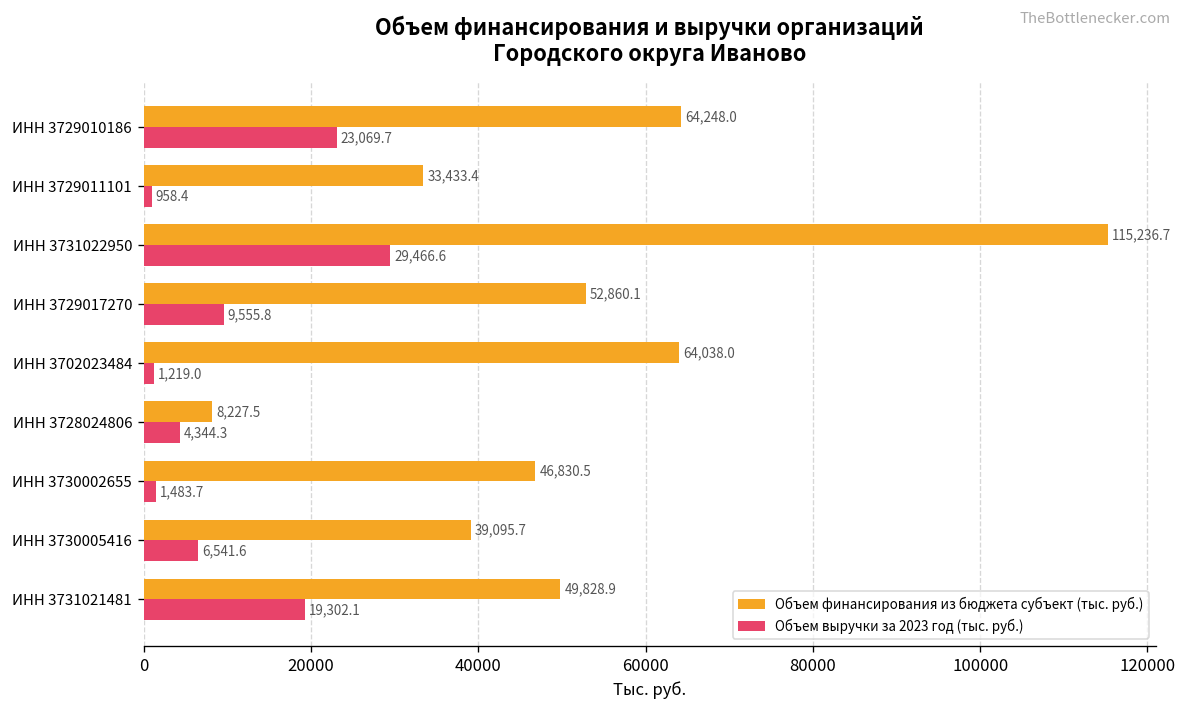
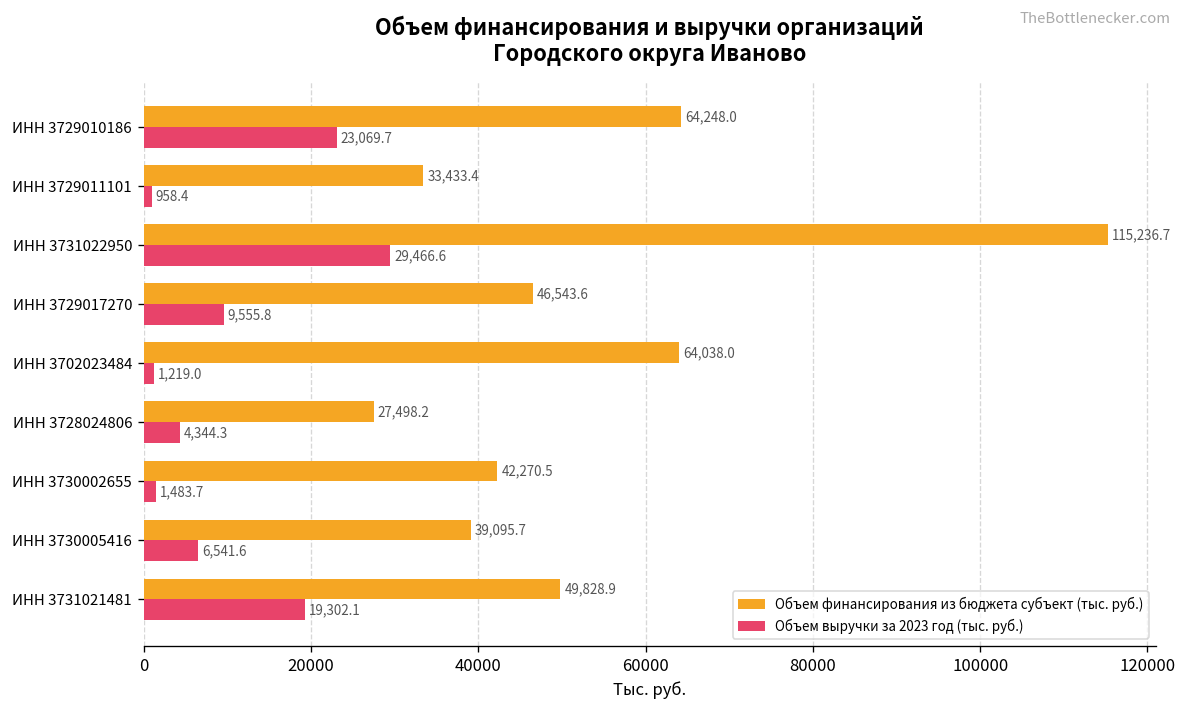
Объем финансирования из бюджета субъект (тыс. руб.), ИНН 3729017270: 52,860.1 -> 46,543.6
Объем финансирования из бюджета субъект (тыс. руб.), ИНН 3728024806: 8,227.5 -> 27,498.2
Объем финансирования из бюджета субъект (тыс. руб.), ИНН 3730002655: 46,830.5 -> 42,270.5
